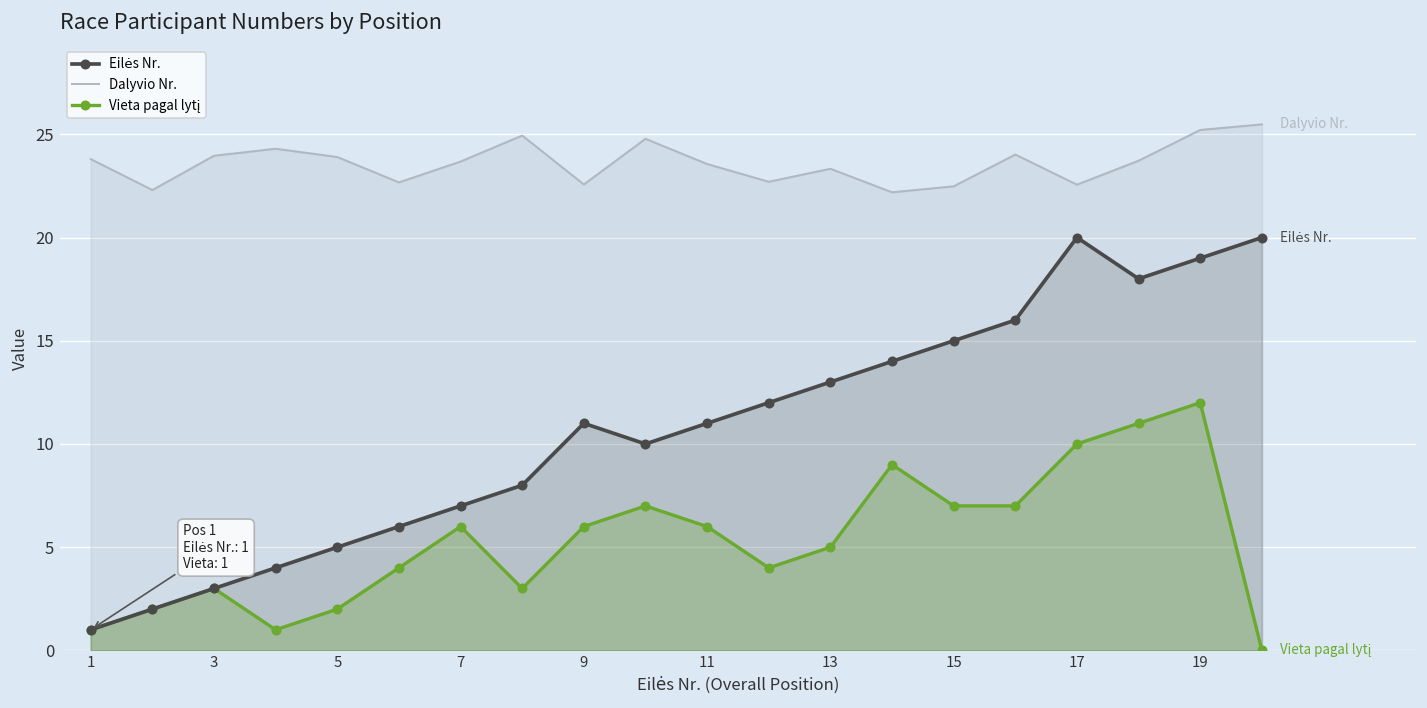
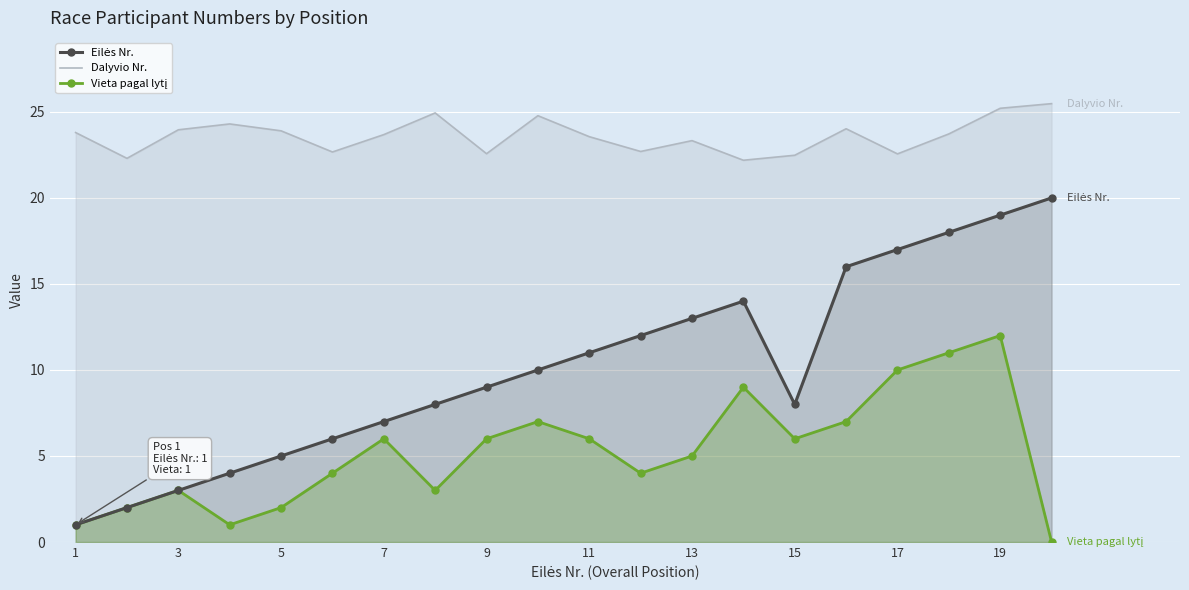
Eilės Nr., 9: 11 -> 9
Eilės Nr., 15: 15 -> 8
Vieta pagal lytį, 15: 7 -> 6
Eilės Nr., 17: 20 -> 17
